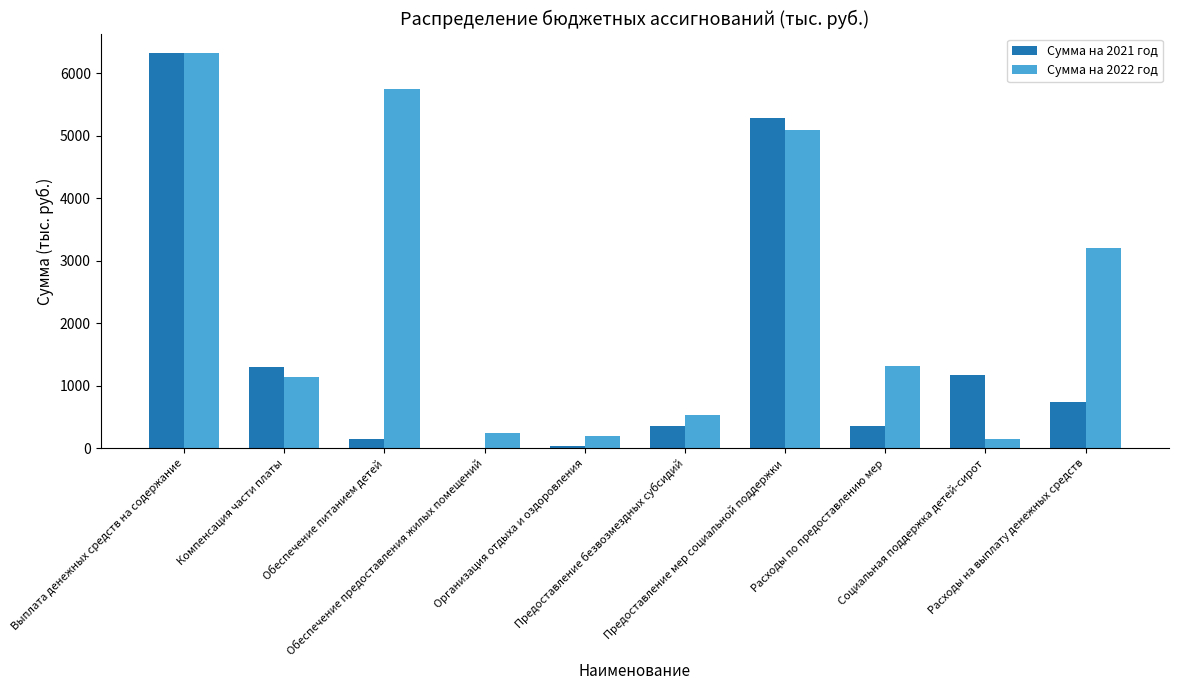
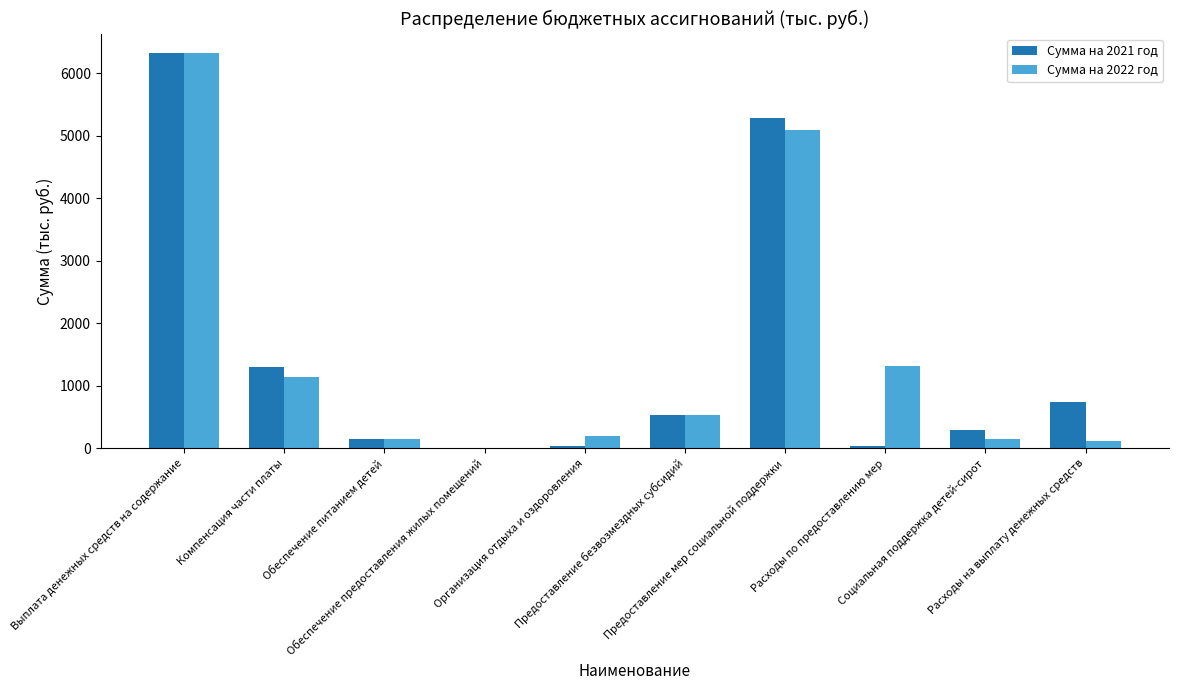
Сумма на 2022 год, Обеспечение питанием детей: 5700 -> 200
Сумма на 2022 год, Обеспечение предоставления жилых помещений: 200 -> 0
Сумма на 2021 год, Предоставление безвозмездных субсидий: 400 -> 500
Сумма на 2021 год, Расходы по предоставлению мер: 400 -> 0
Сумма на 2021 год, Социальная поддержка детей-сирот: 1200 -> 300
Сумма на 2022 год, Расходы на выплату денежных средств: 3200 -> 100
